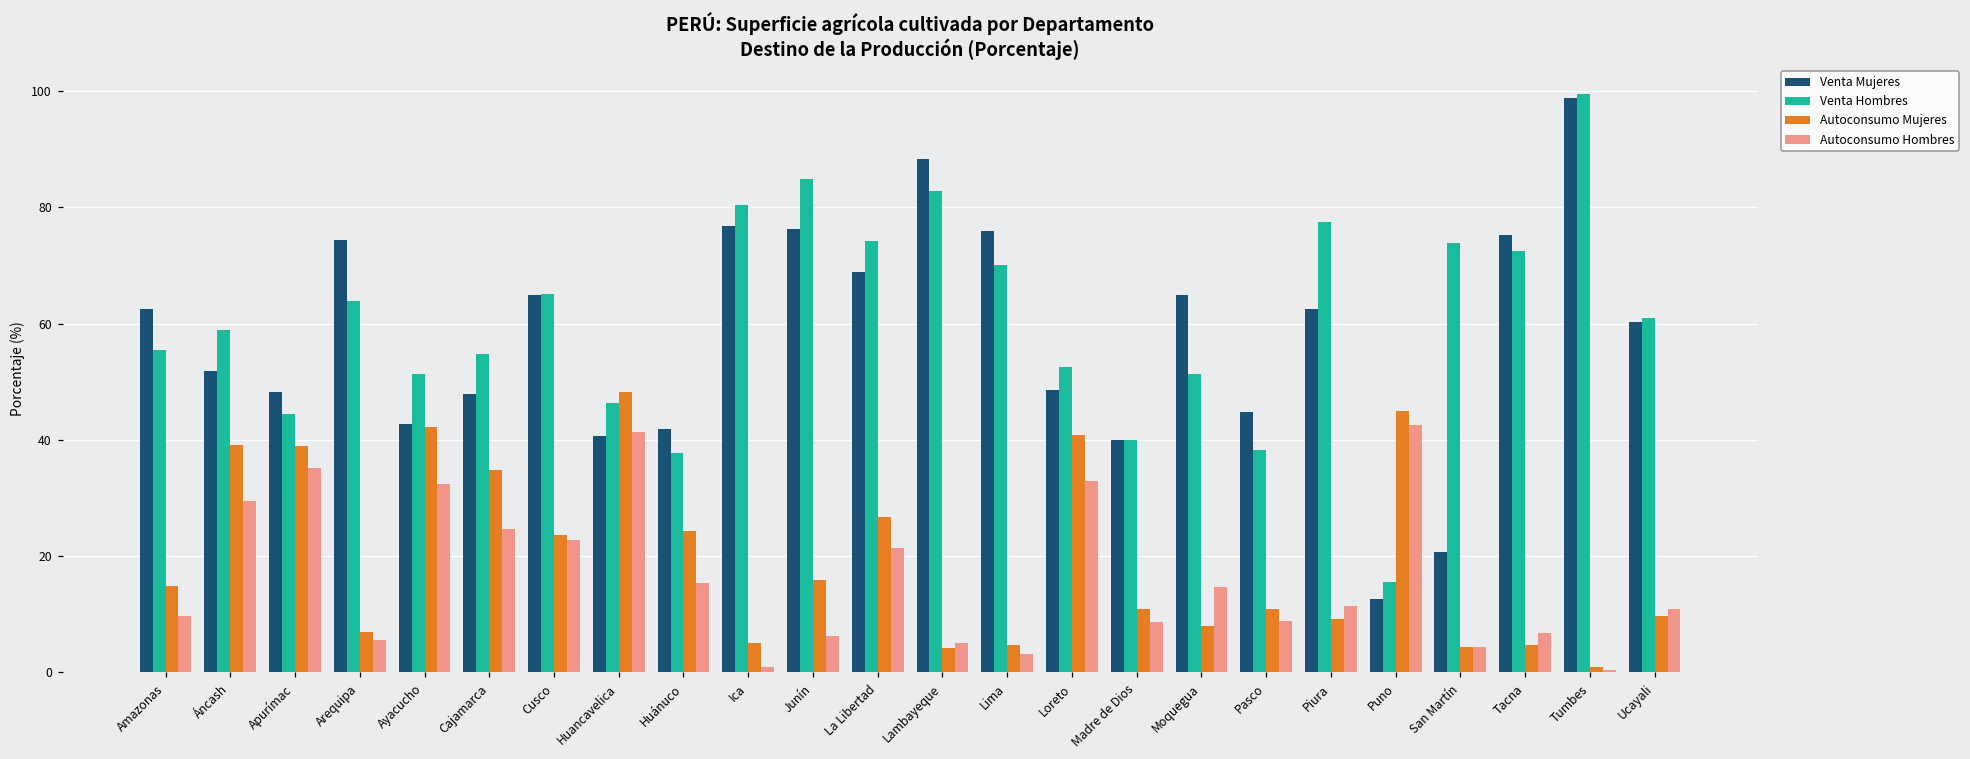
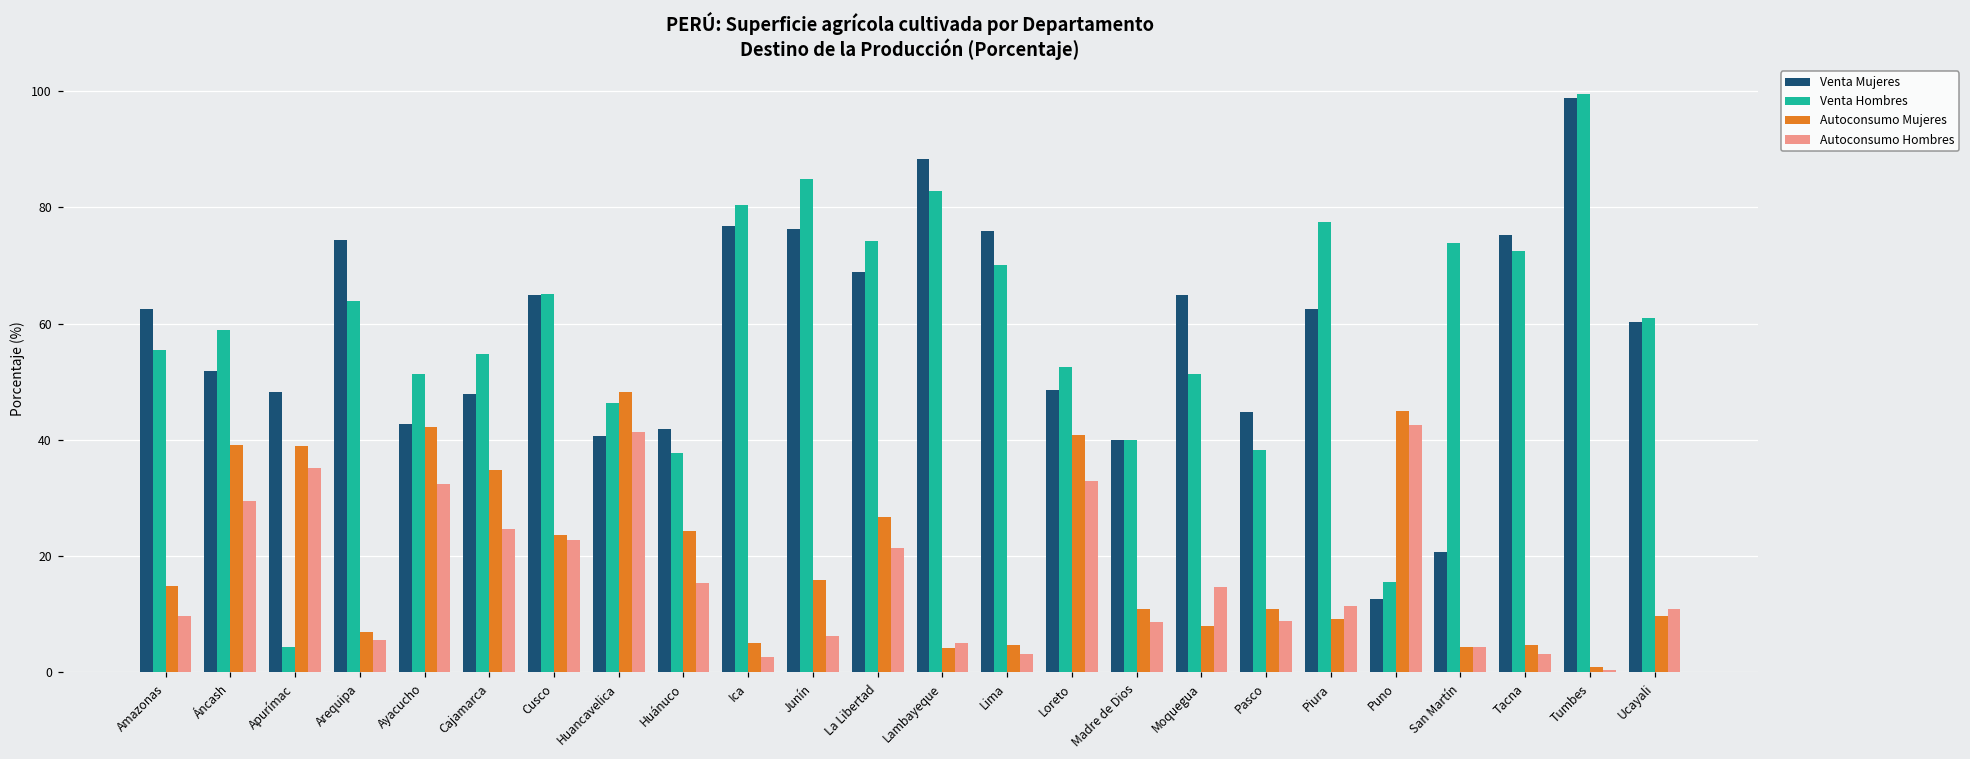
Venta Hombres, Apurímac: 44 -> 4
Autoconsumo Hombres, Ica: 1 -> 3
Autoconsumo Hombres, Tacna: 7 -> 3
